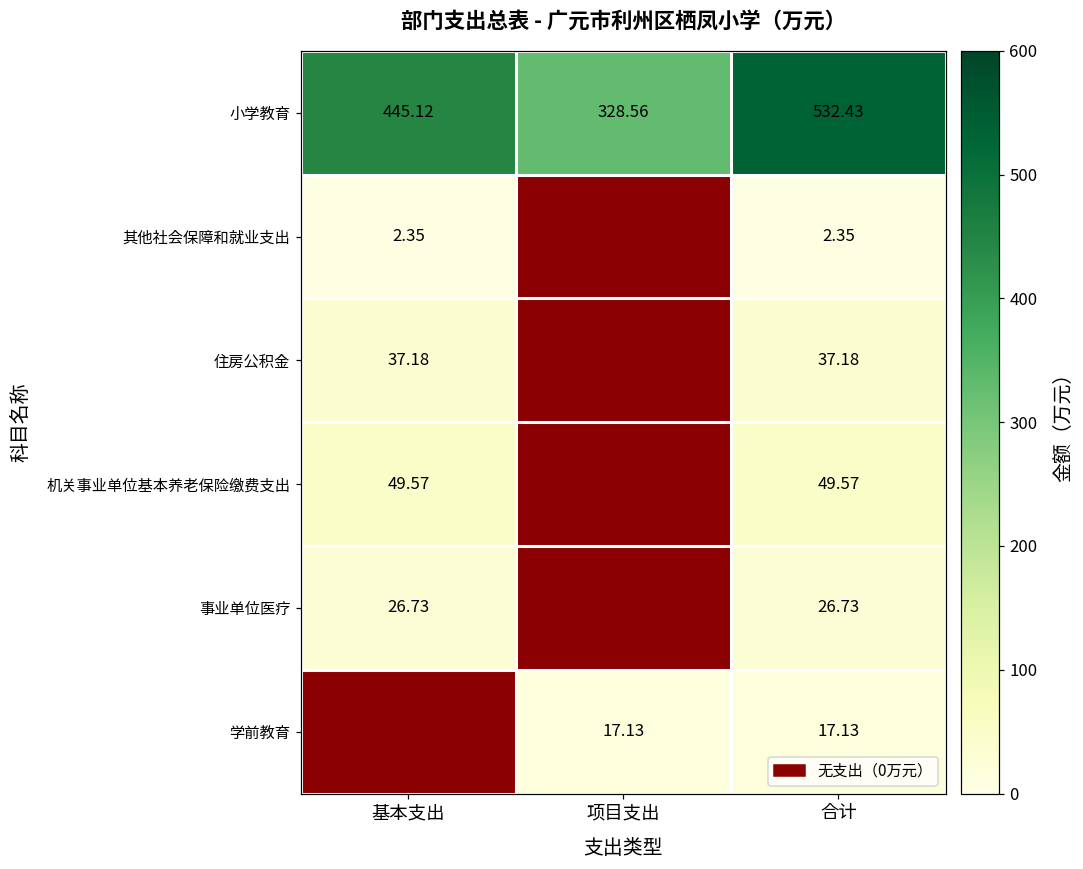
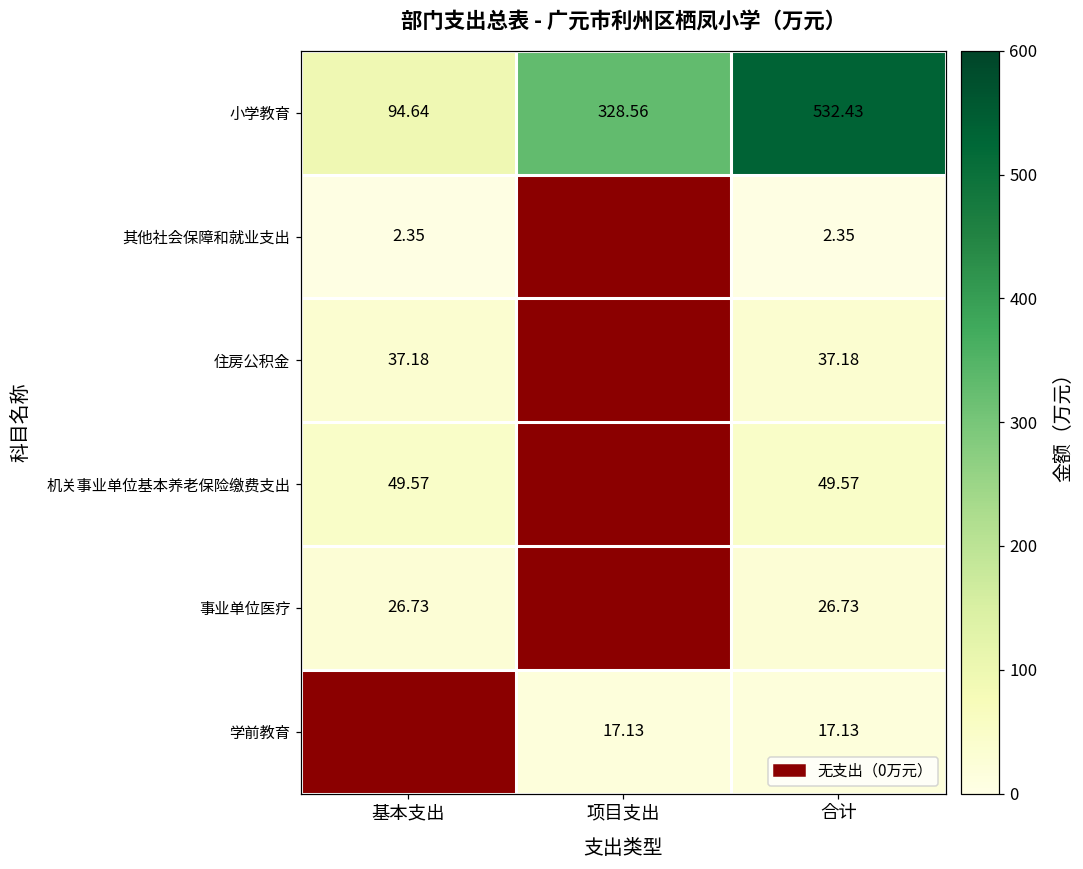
小学教育, 基本支出: 445.12 -> 94.64
